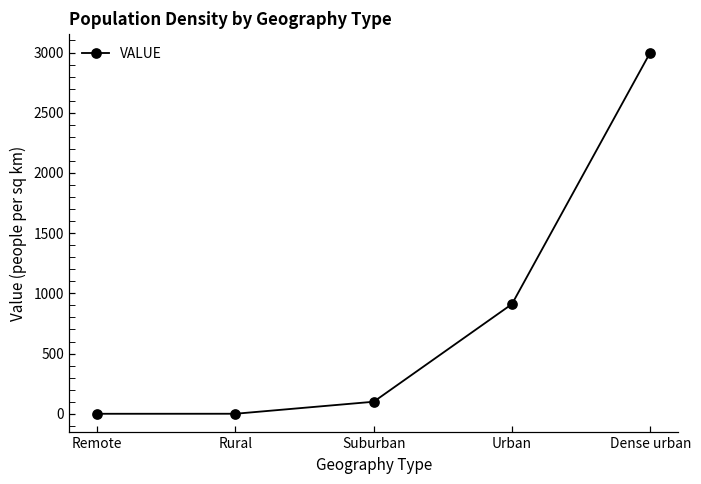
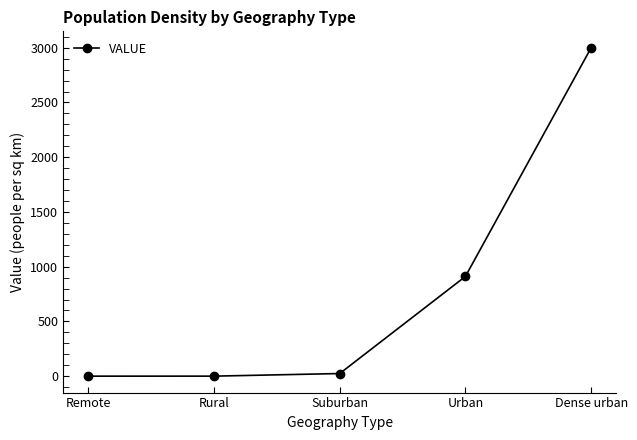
Suburban: 100 -> 20
